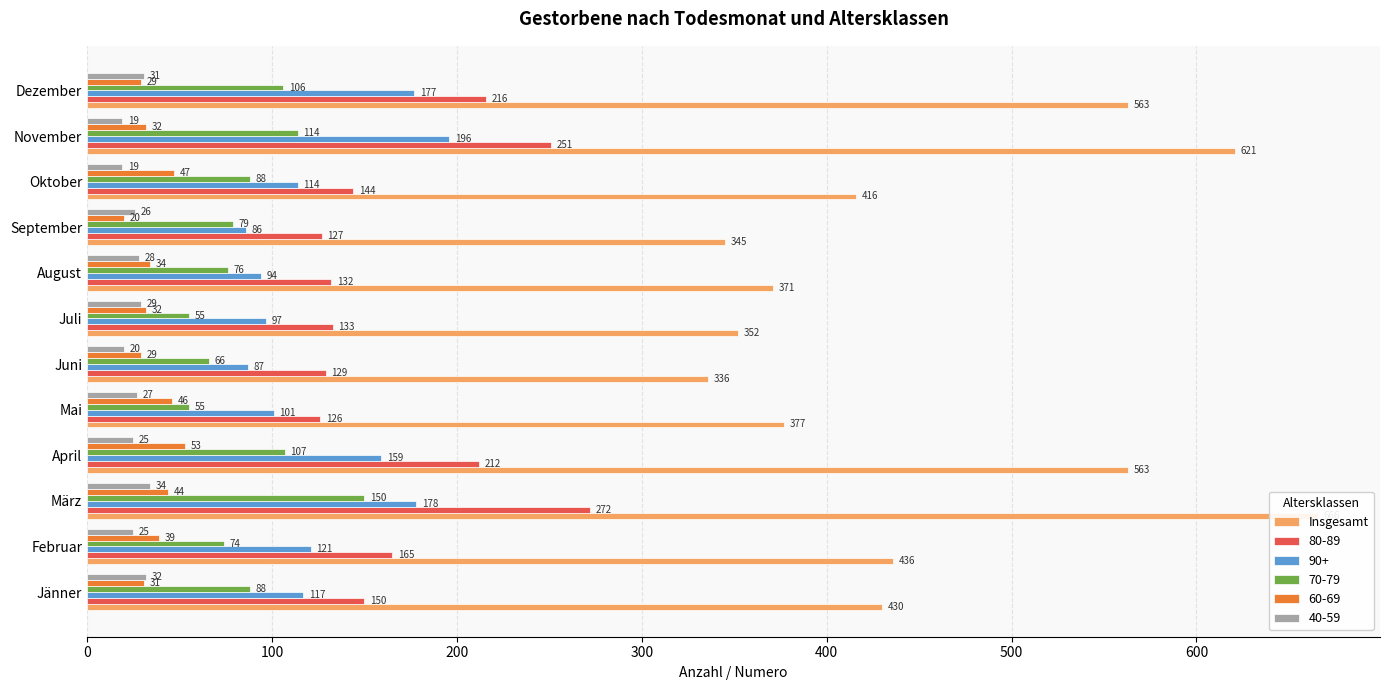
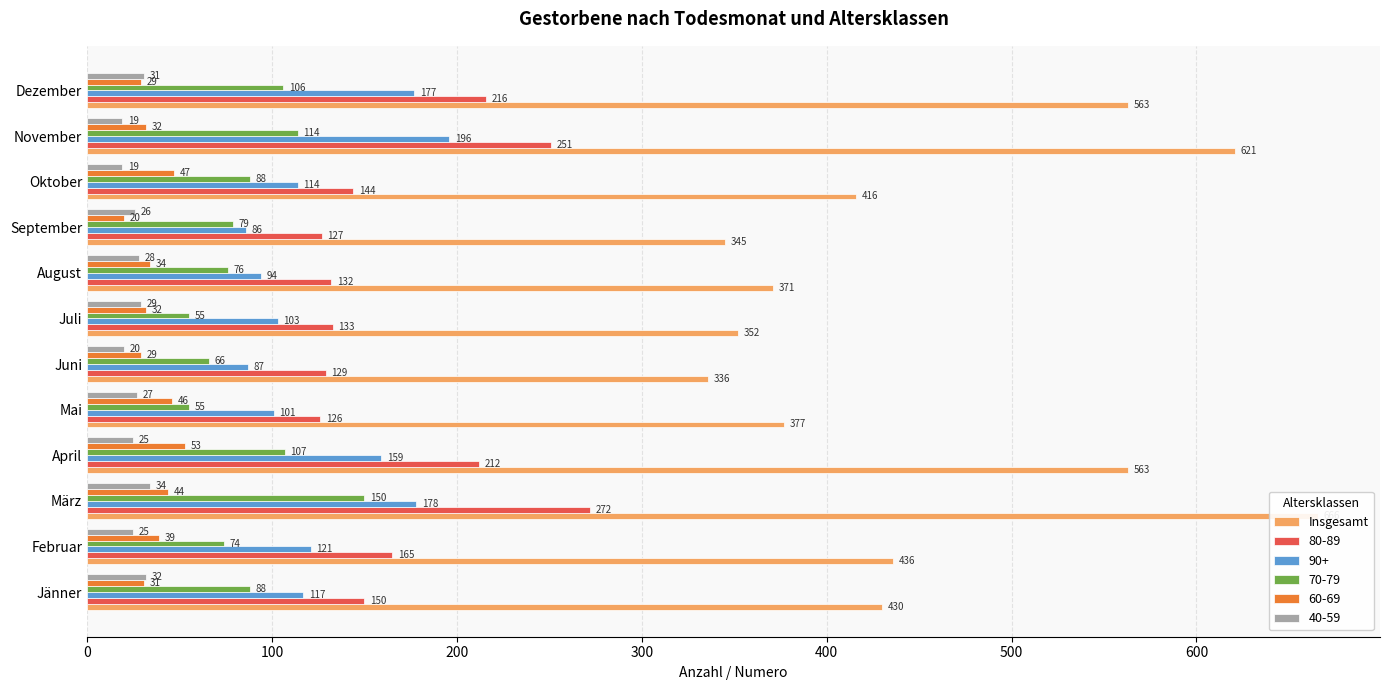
90+, Juli: 97 -> 103
